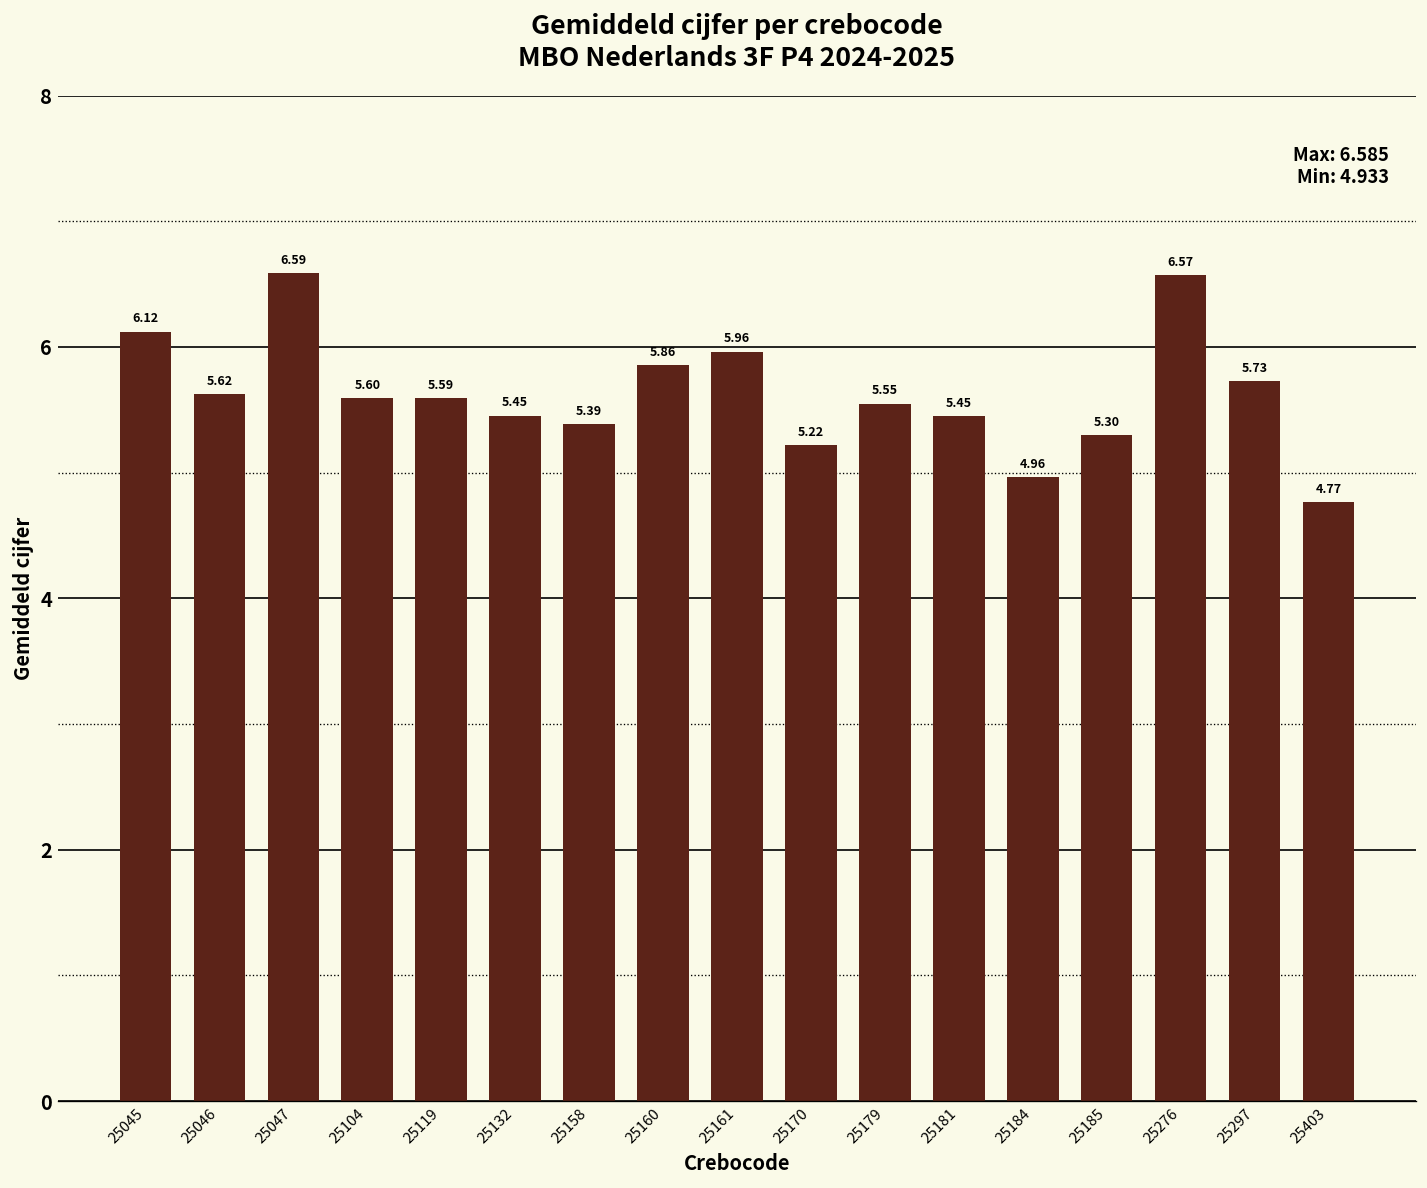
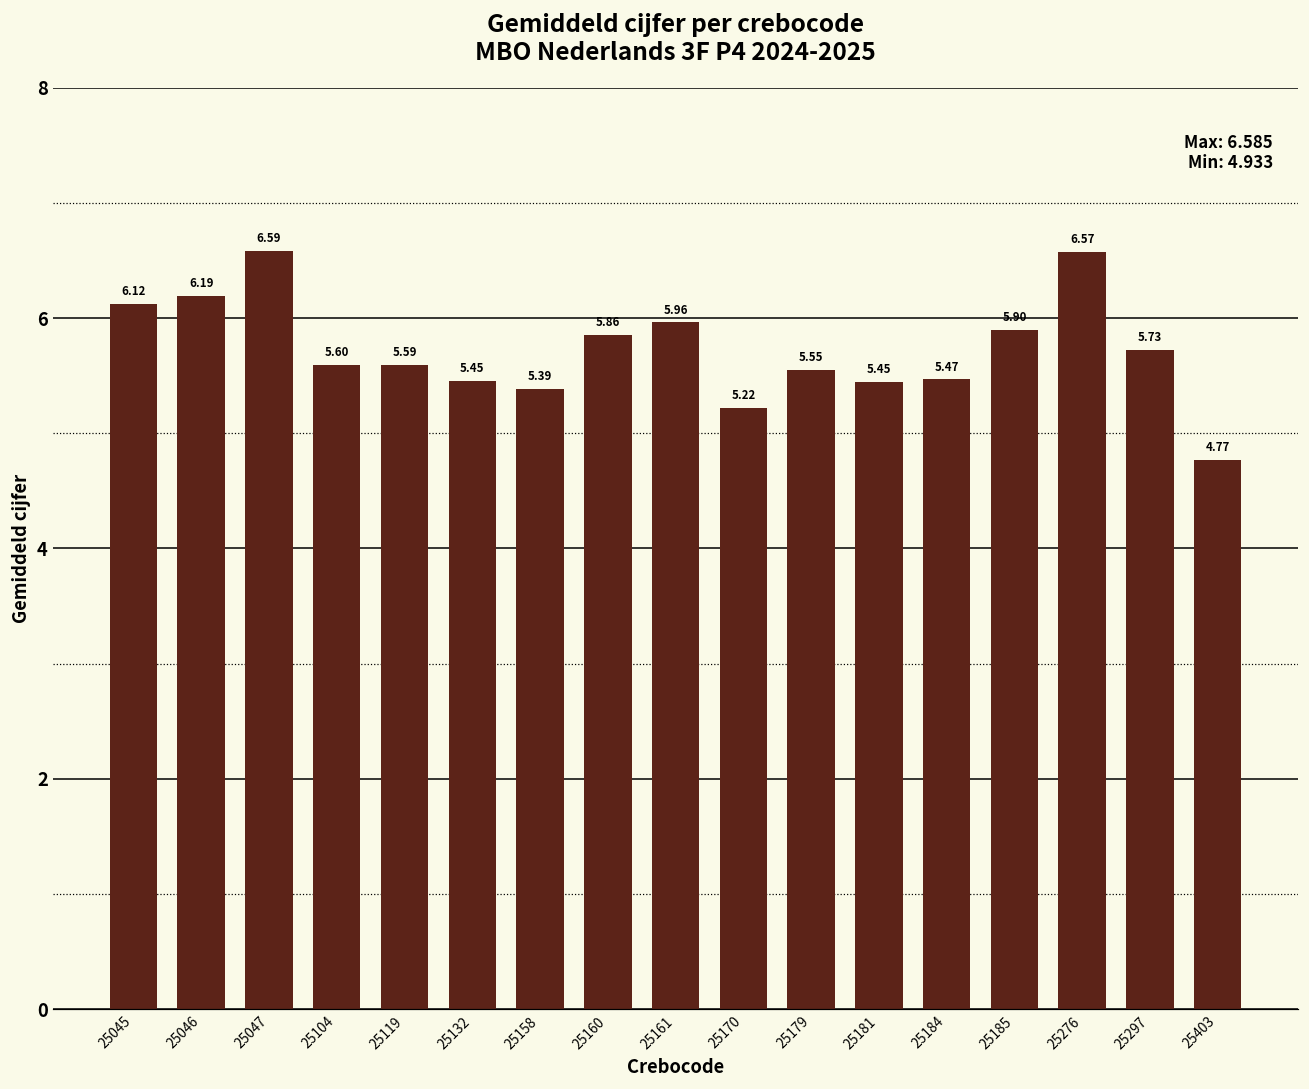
25046: 5.62 -> 6.19
25184: 4.96 -> 5.47
25185: 5.30 -> 5.90
